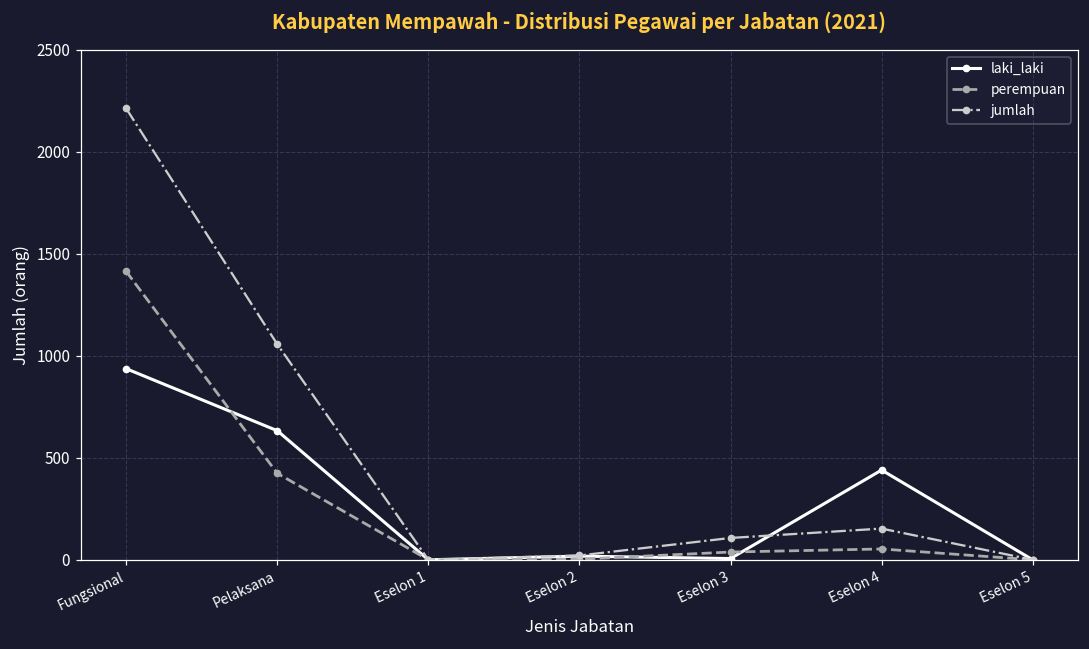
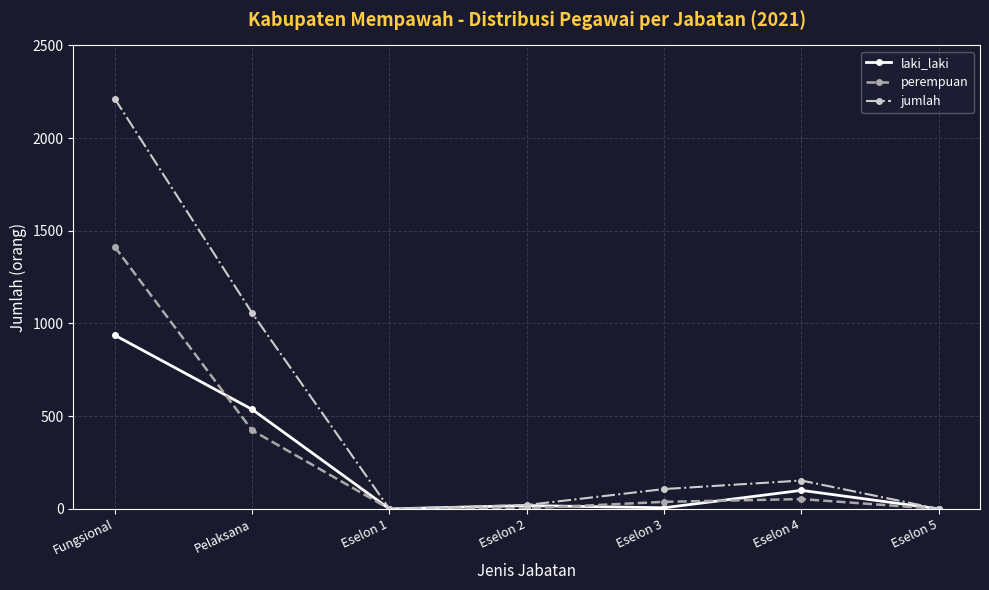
laki_laki, Pelaksana: 630 -> 540
laki_laki, Eselon 4: 440 -> 100
